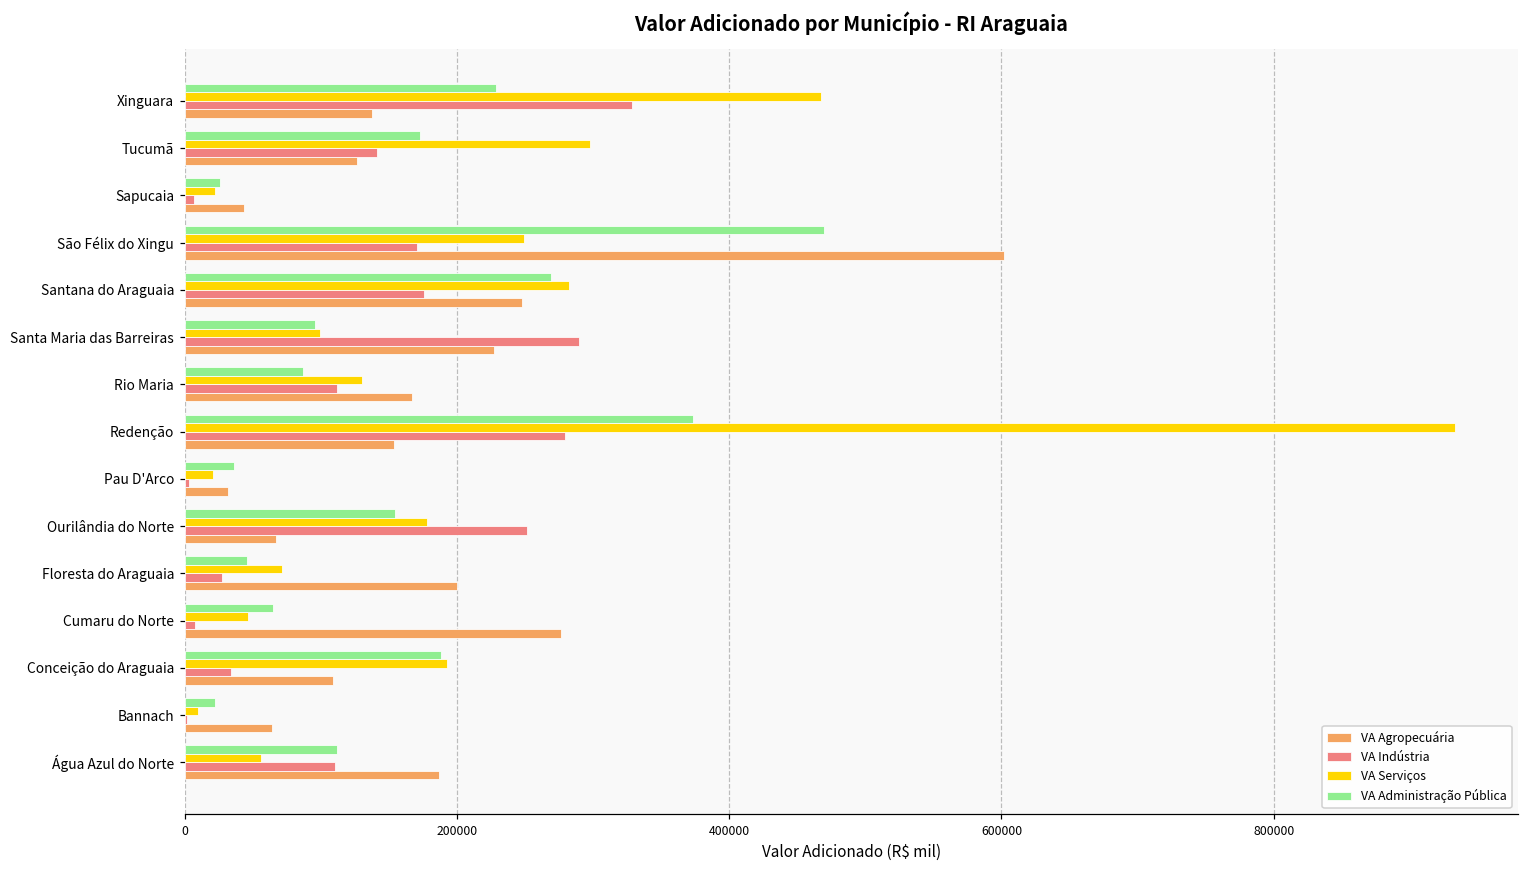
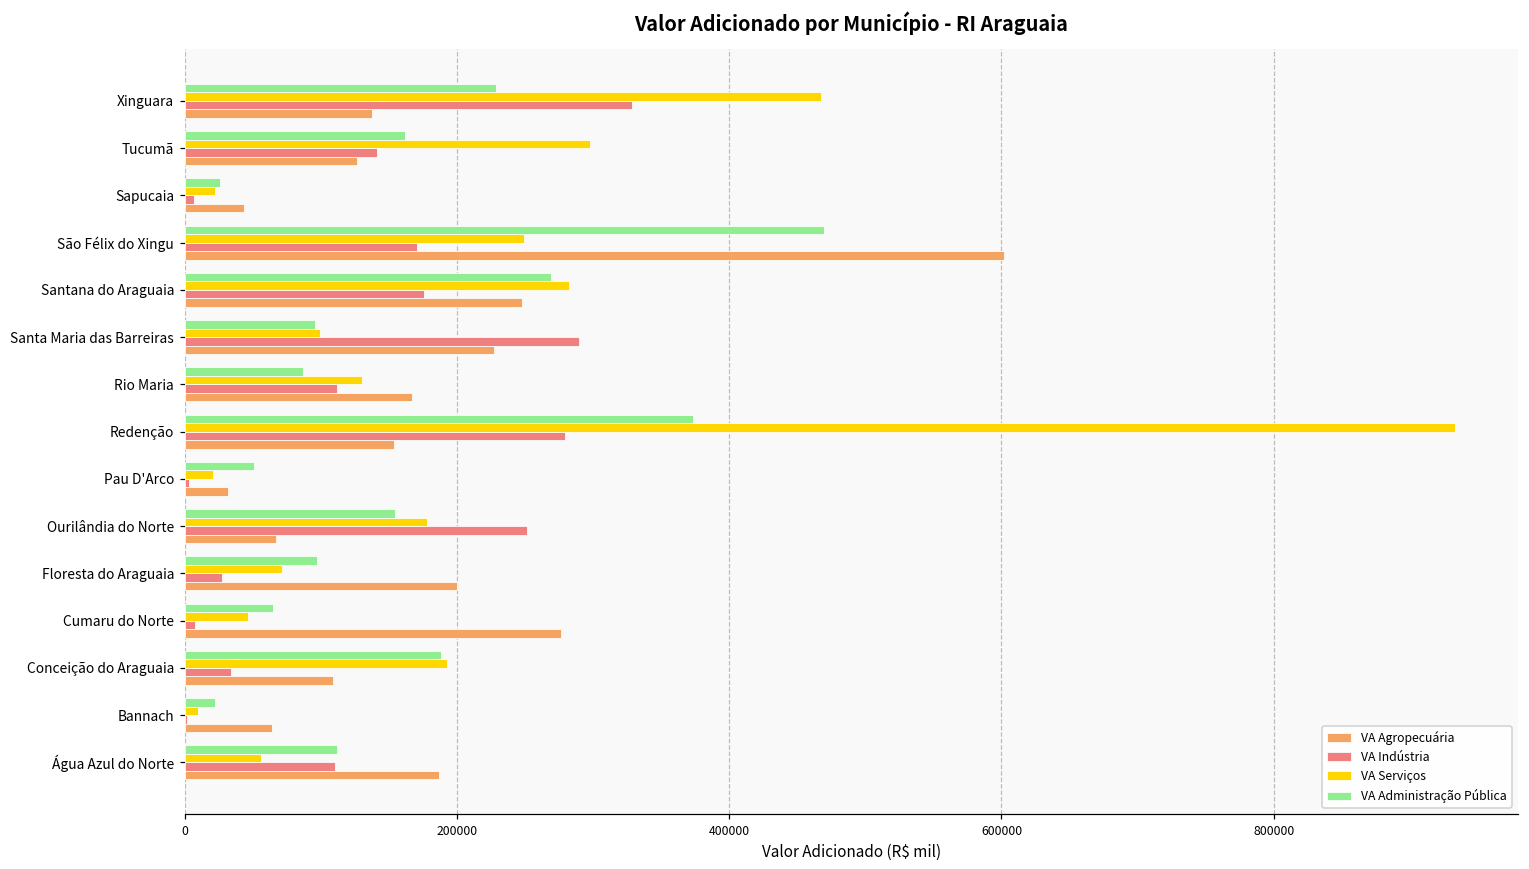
VA Administração Pública, Tucumã: 173000 -> 162000
VA Administração Pública, Pau D'Arco: 36000 -> 51000
VA Administração Pública, Floresta do Araguaia: 46000 -> 97000
